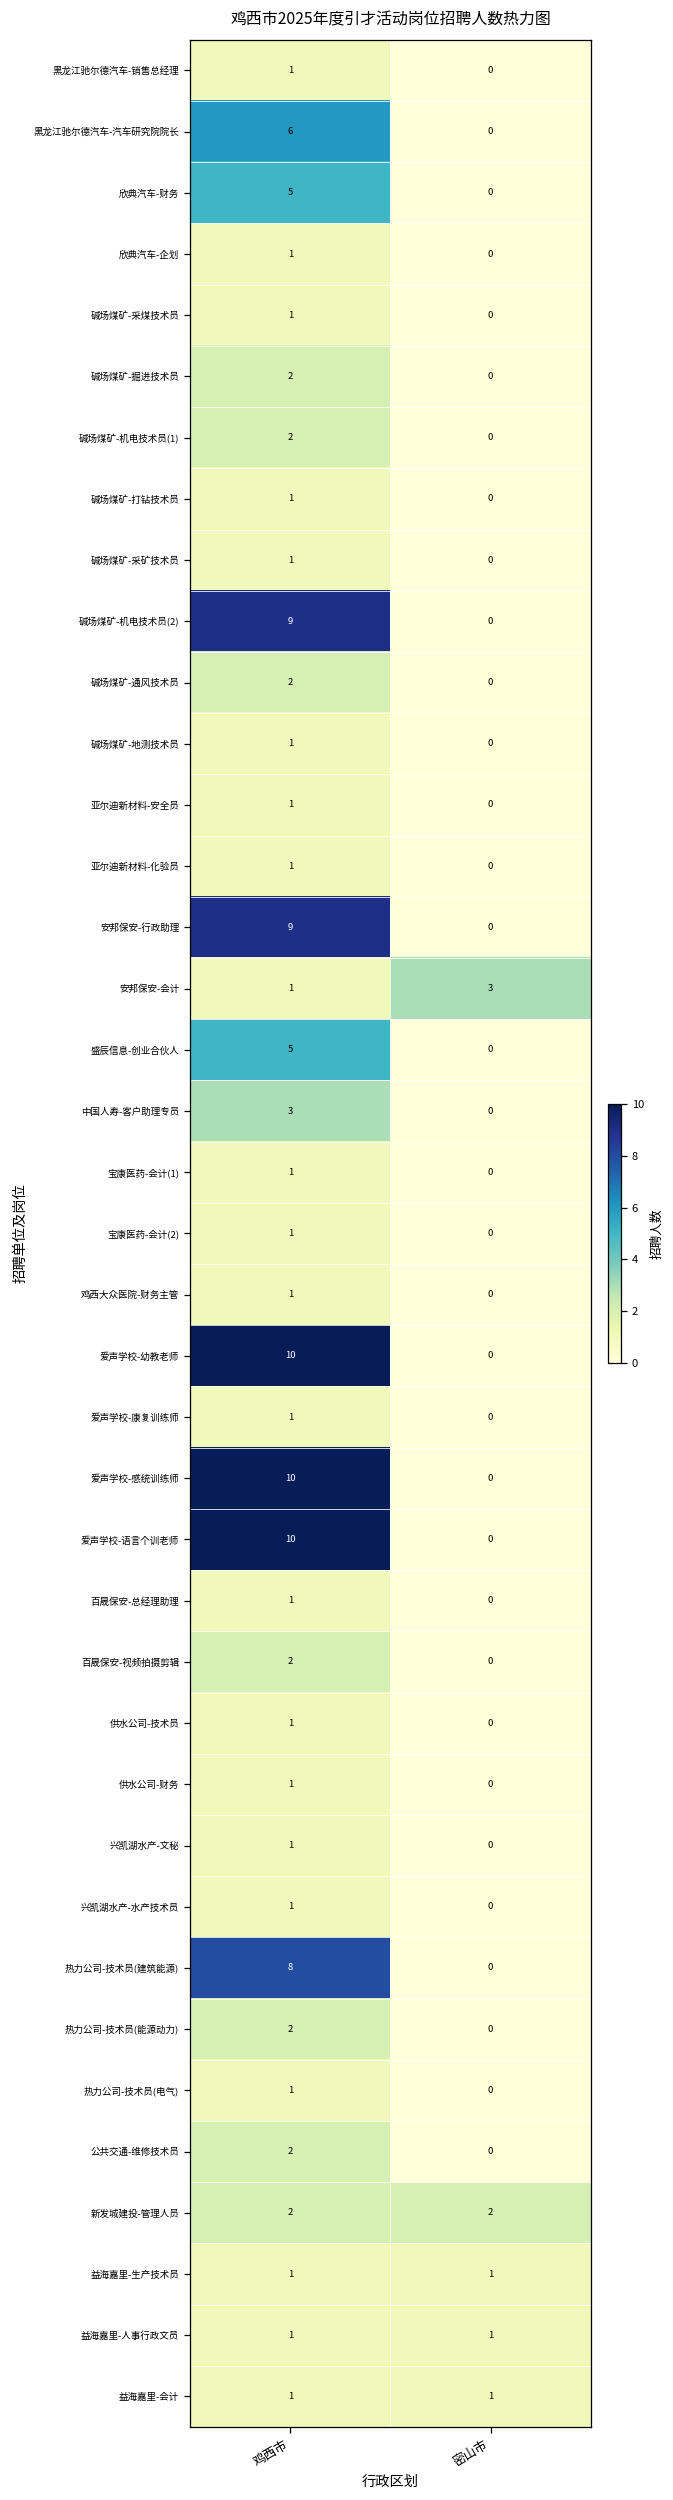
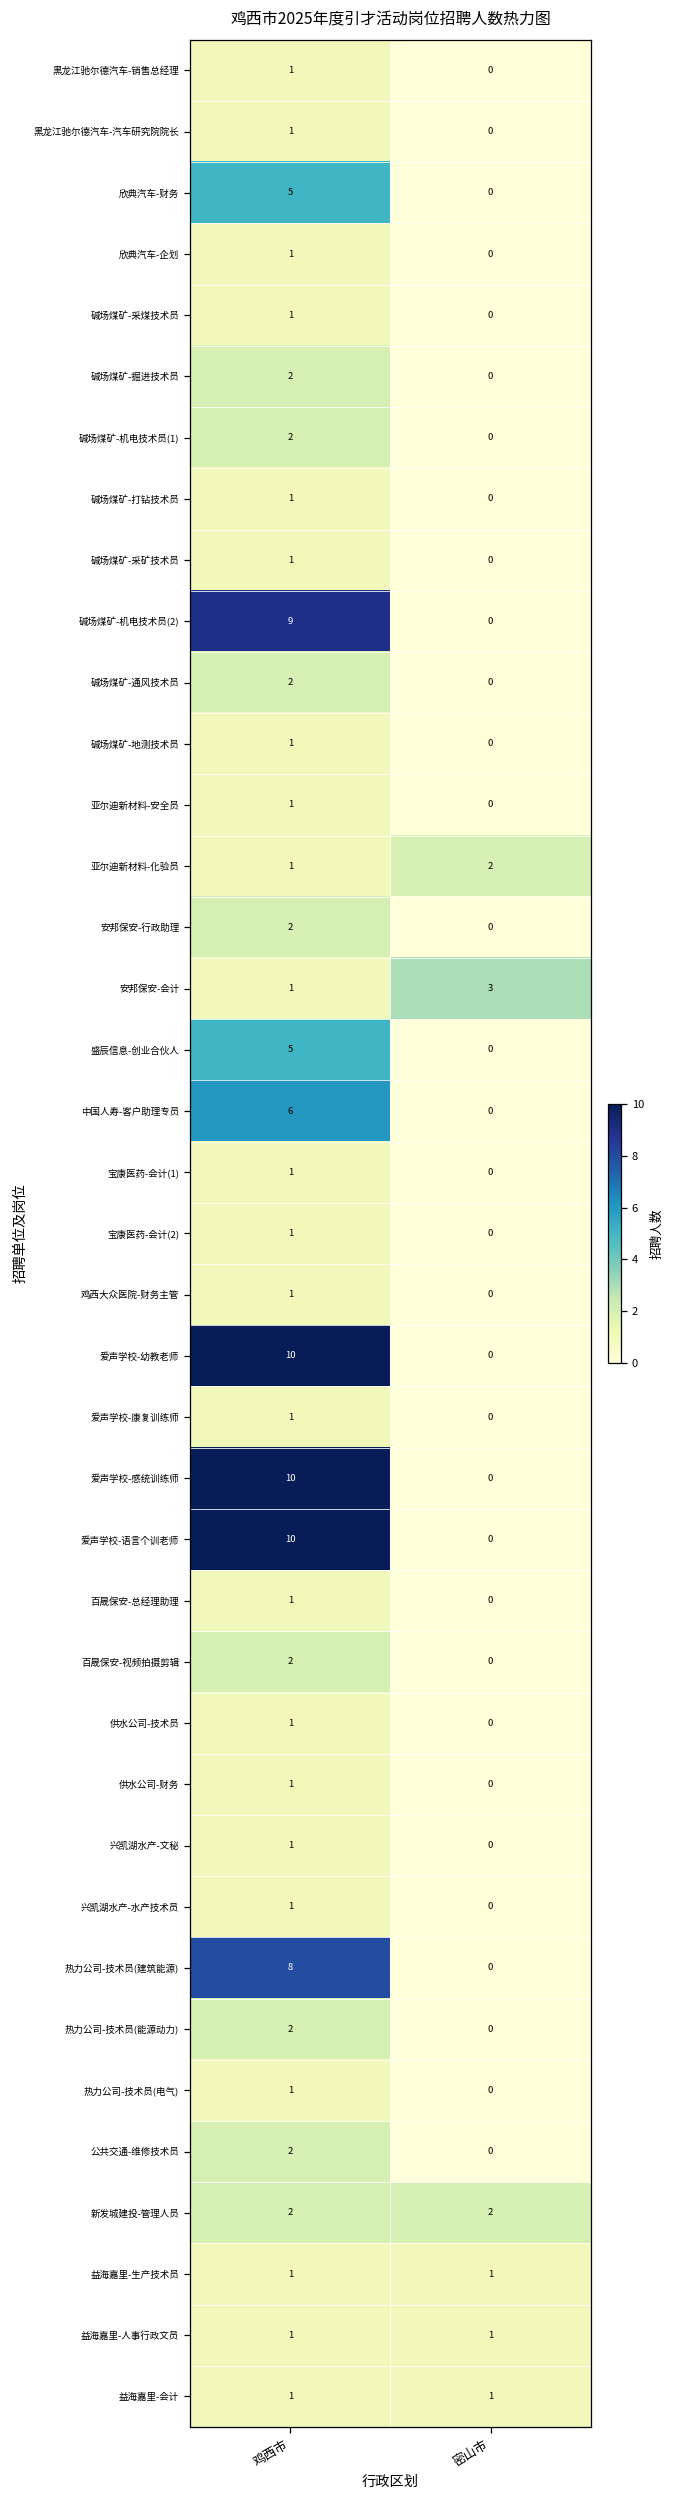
黑龙江驰尔德汽车-汽车研究院院长, 鸡西市: 6 -> 1
亚尔迪新材料-化验员, 密山市: 0 -> 2
安邦保安-行政助理, 鸡西市: 9 -> 2
中国人寿-客户助理专员, 鸡西市: 3 -> 6
